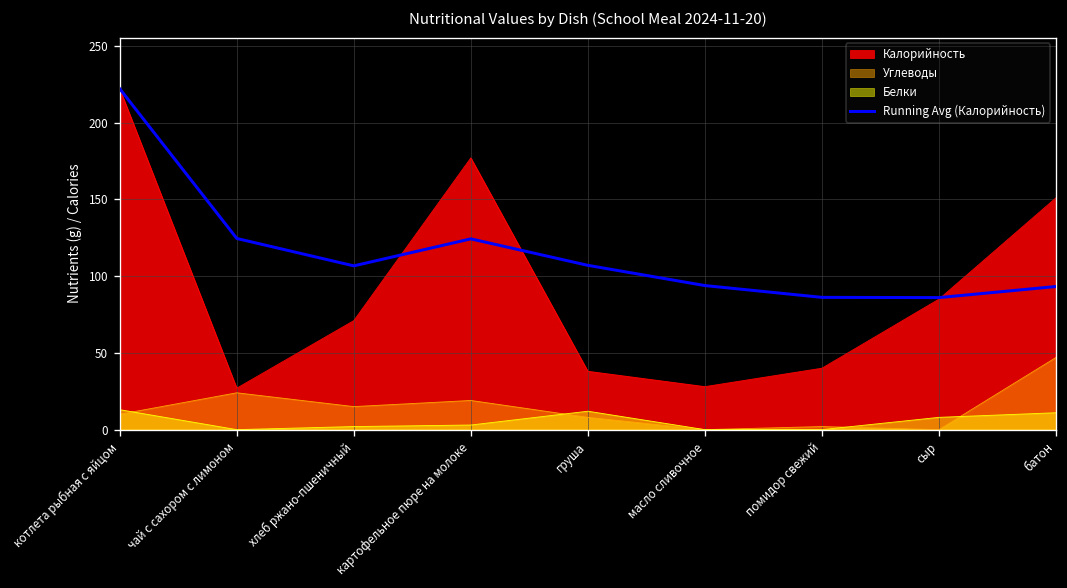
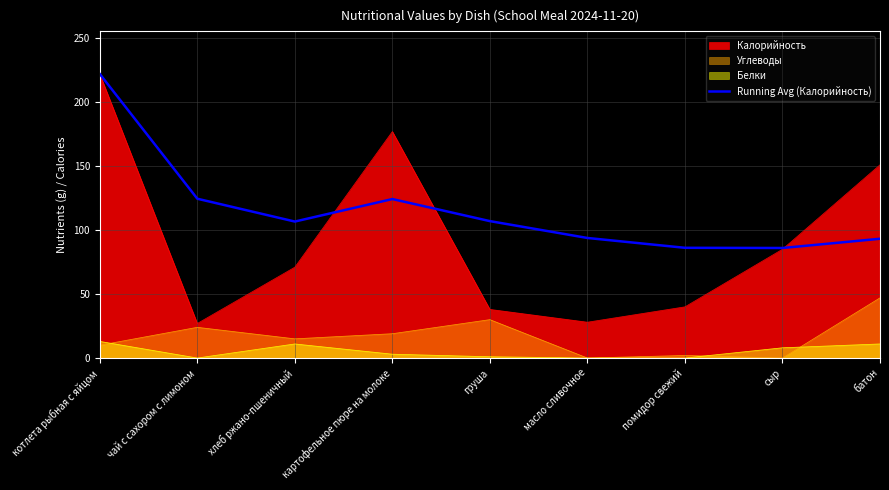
Белки, хлеб ржано-пшеничный: 2 -> 11
Углеводы, груша: 8 -> 30
Белки, груша: 12 -> 1
